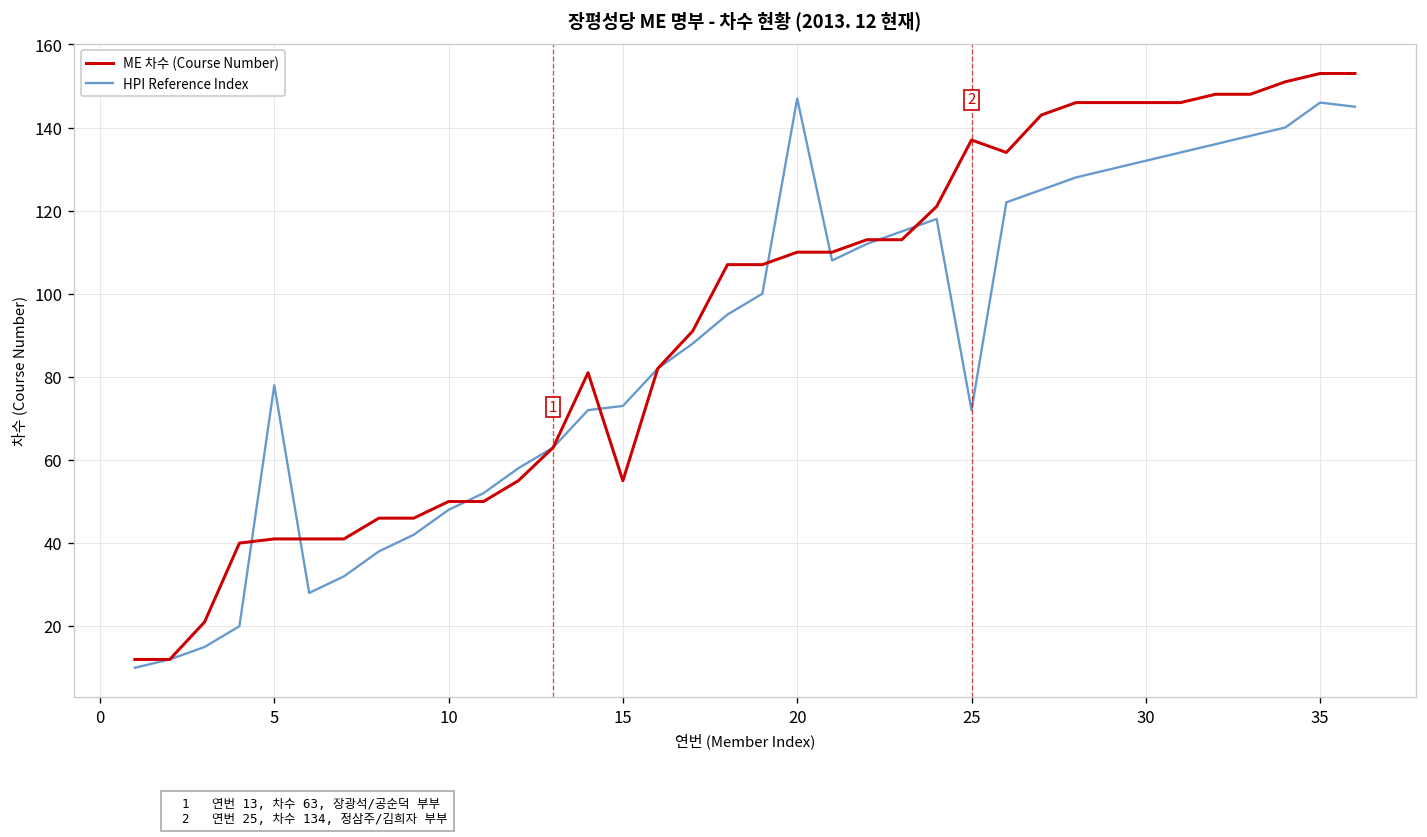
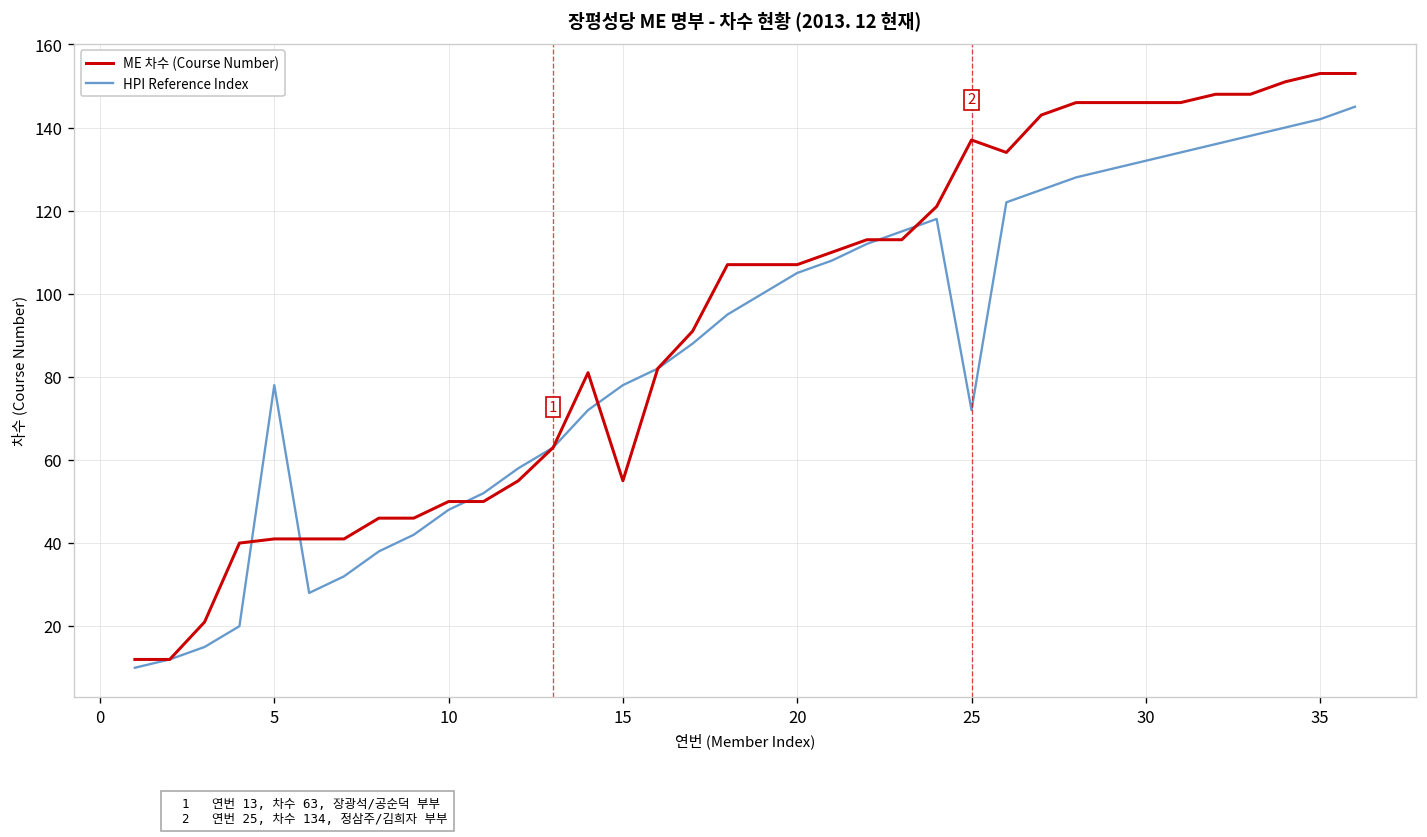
HPI Reference Index, 15: 73 -> 78
ME 차수 (Course Number), 20: 110 -> 107
HPI Reference Index, 20: 147 -> 105
HPI Reference Index, 35: 146 -> 142
